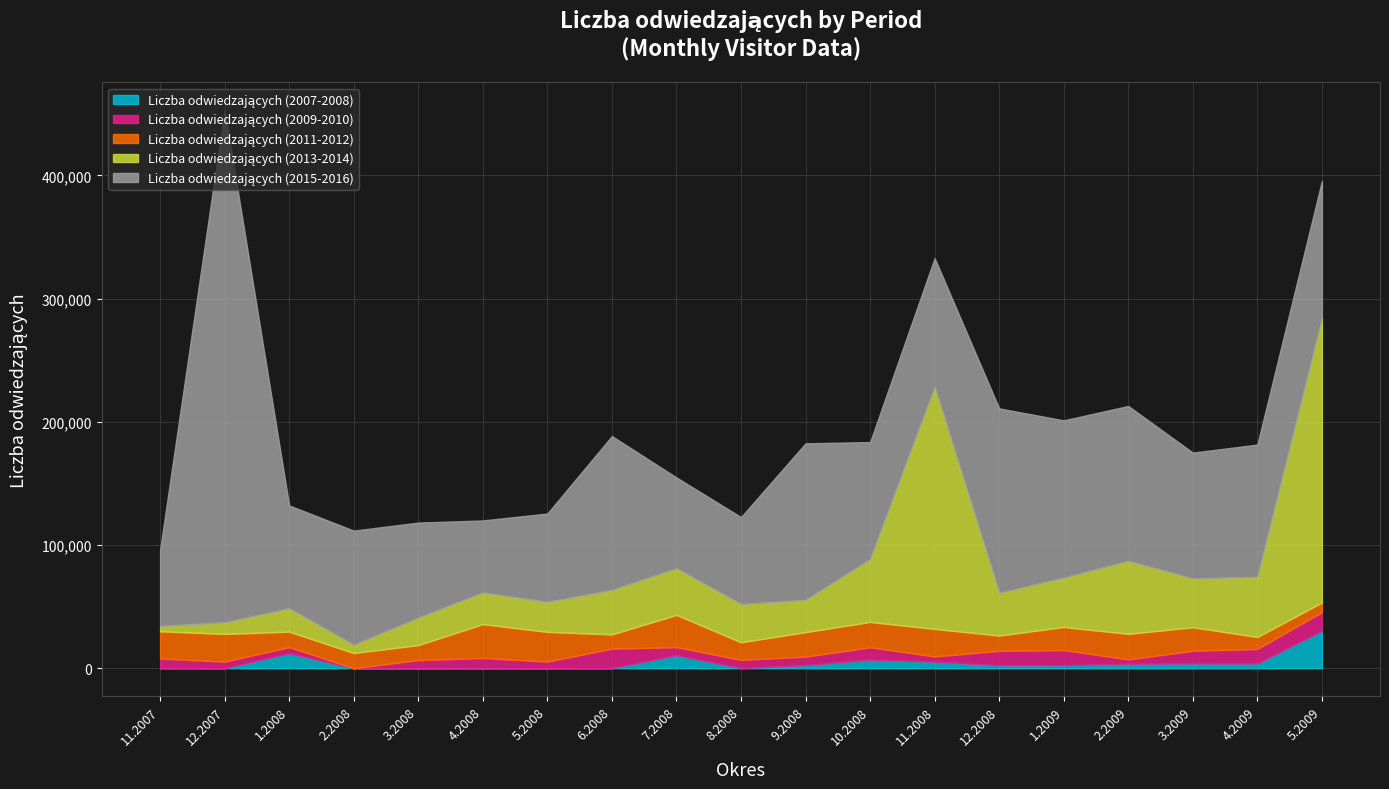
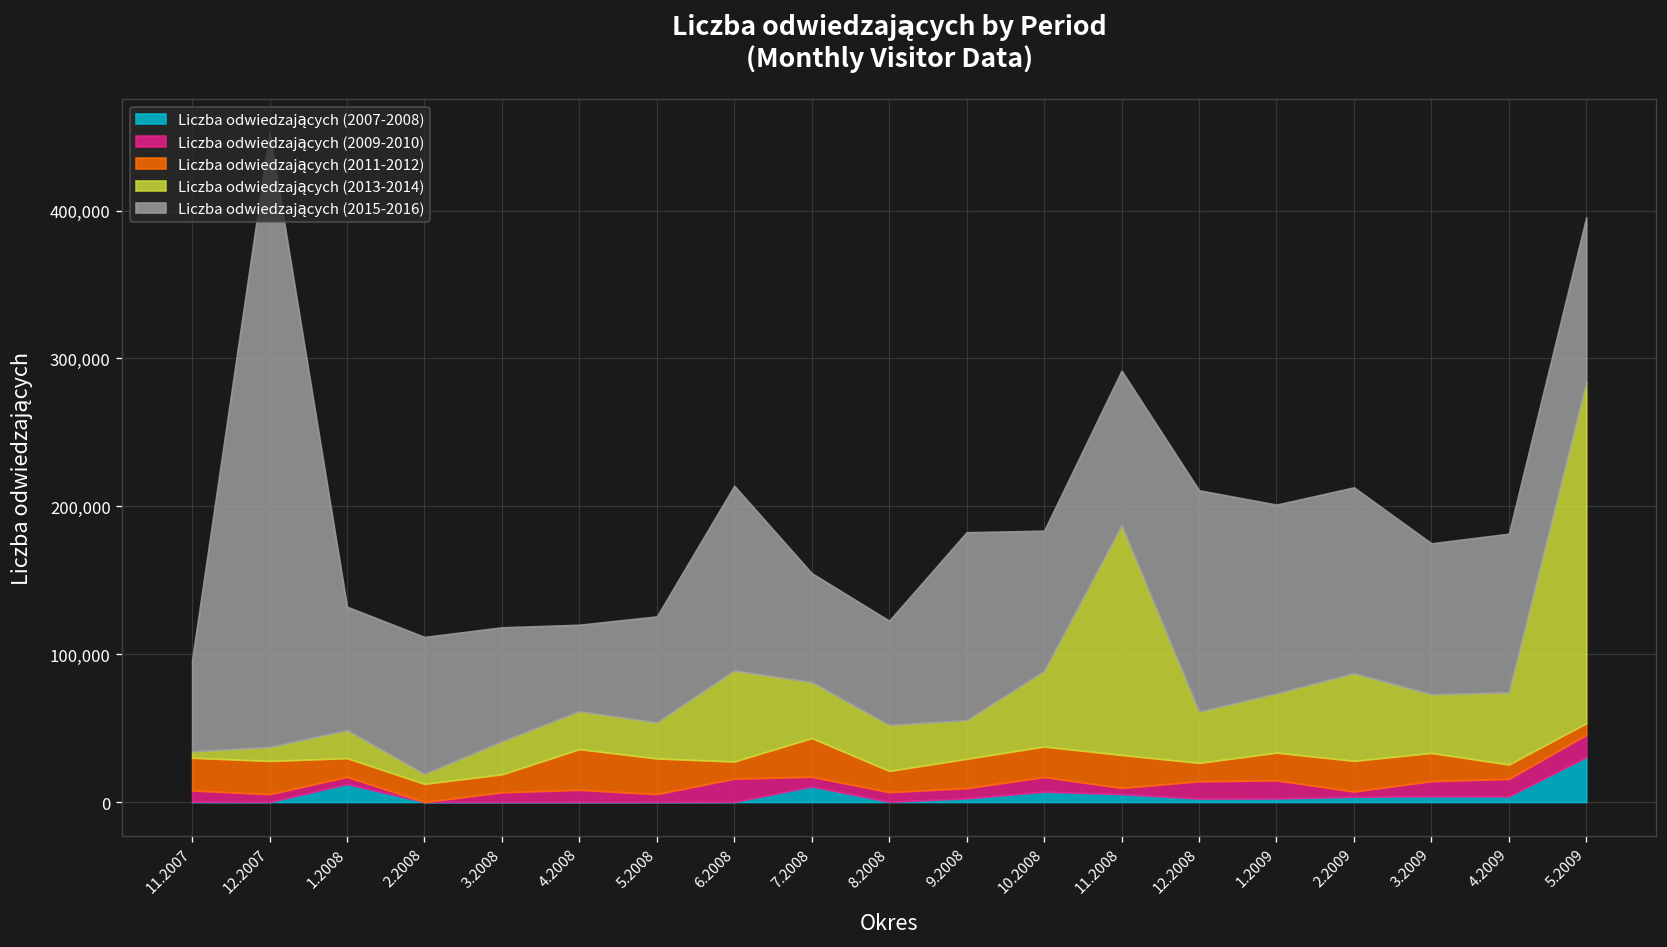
Liczba odwiedzających (2013-2014), 6.2008: 36,000 -> 62,000
Liczba odwiedzających (2013-2014), 11.2008: 196,000 -> 155,000
